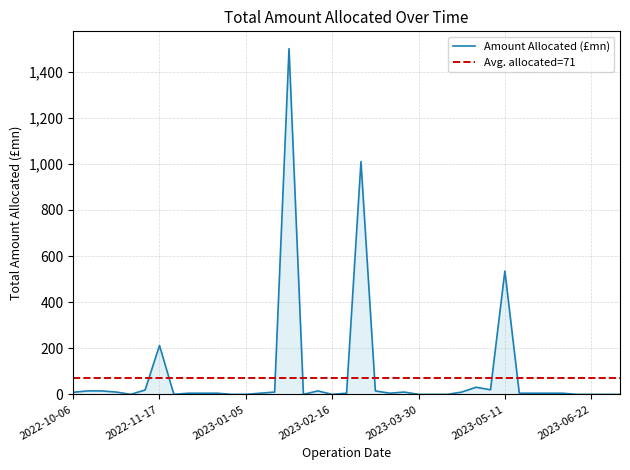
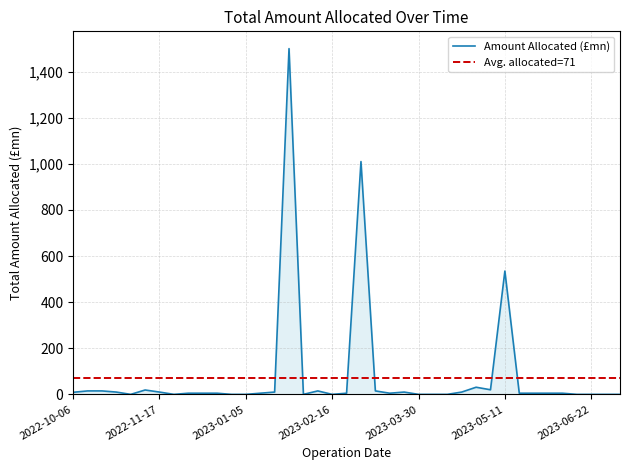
2022-11-17: 210 -> 10
